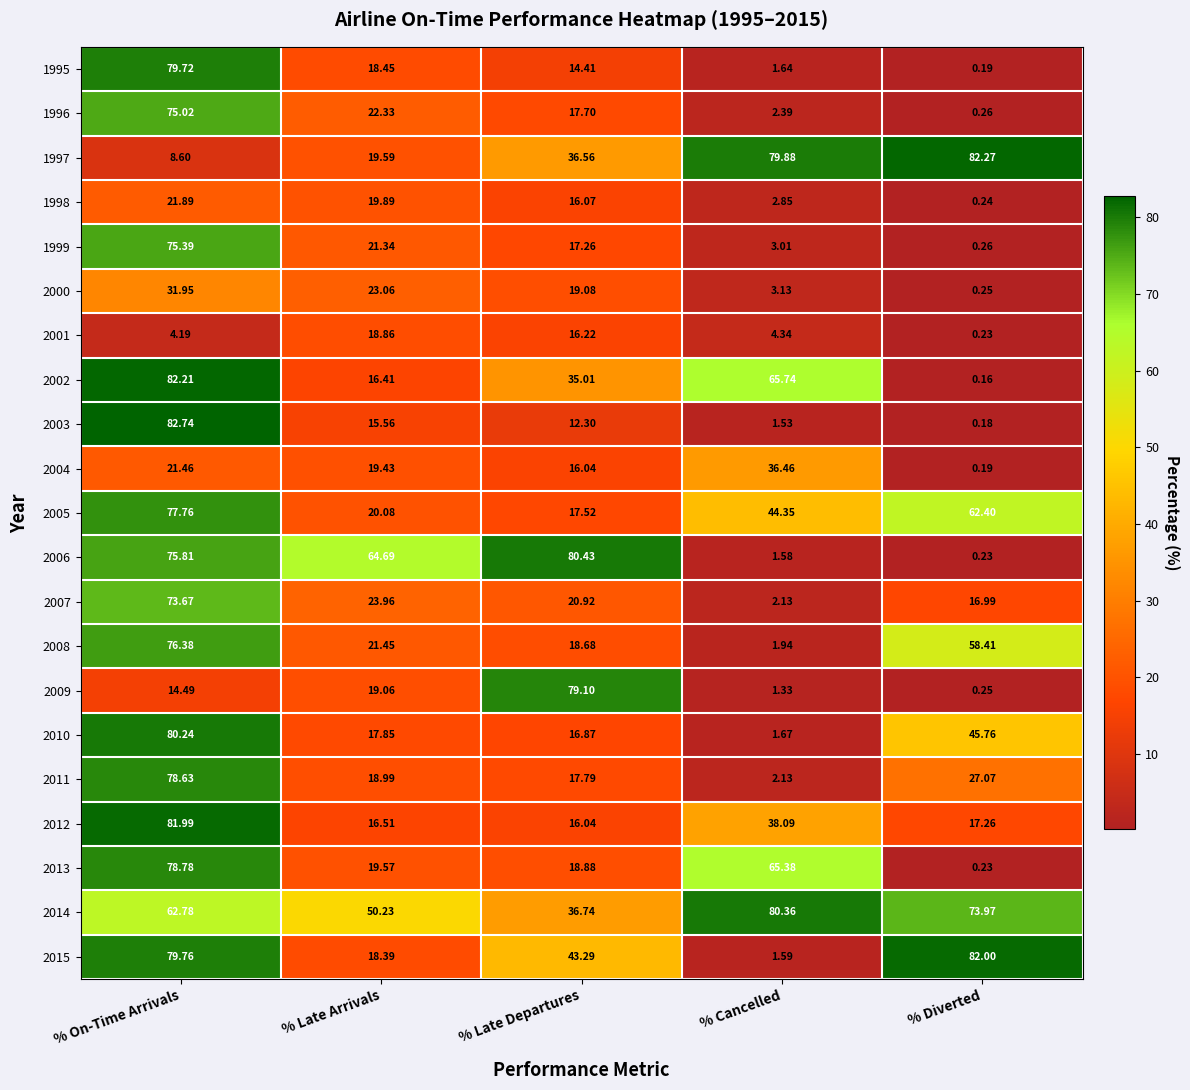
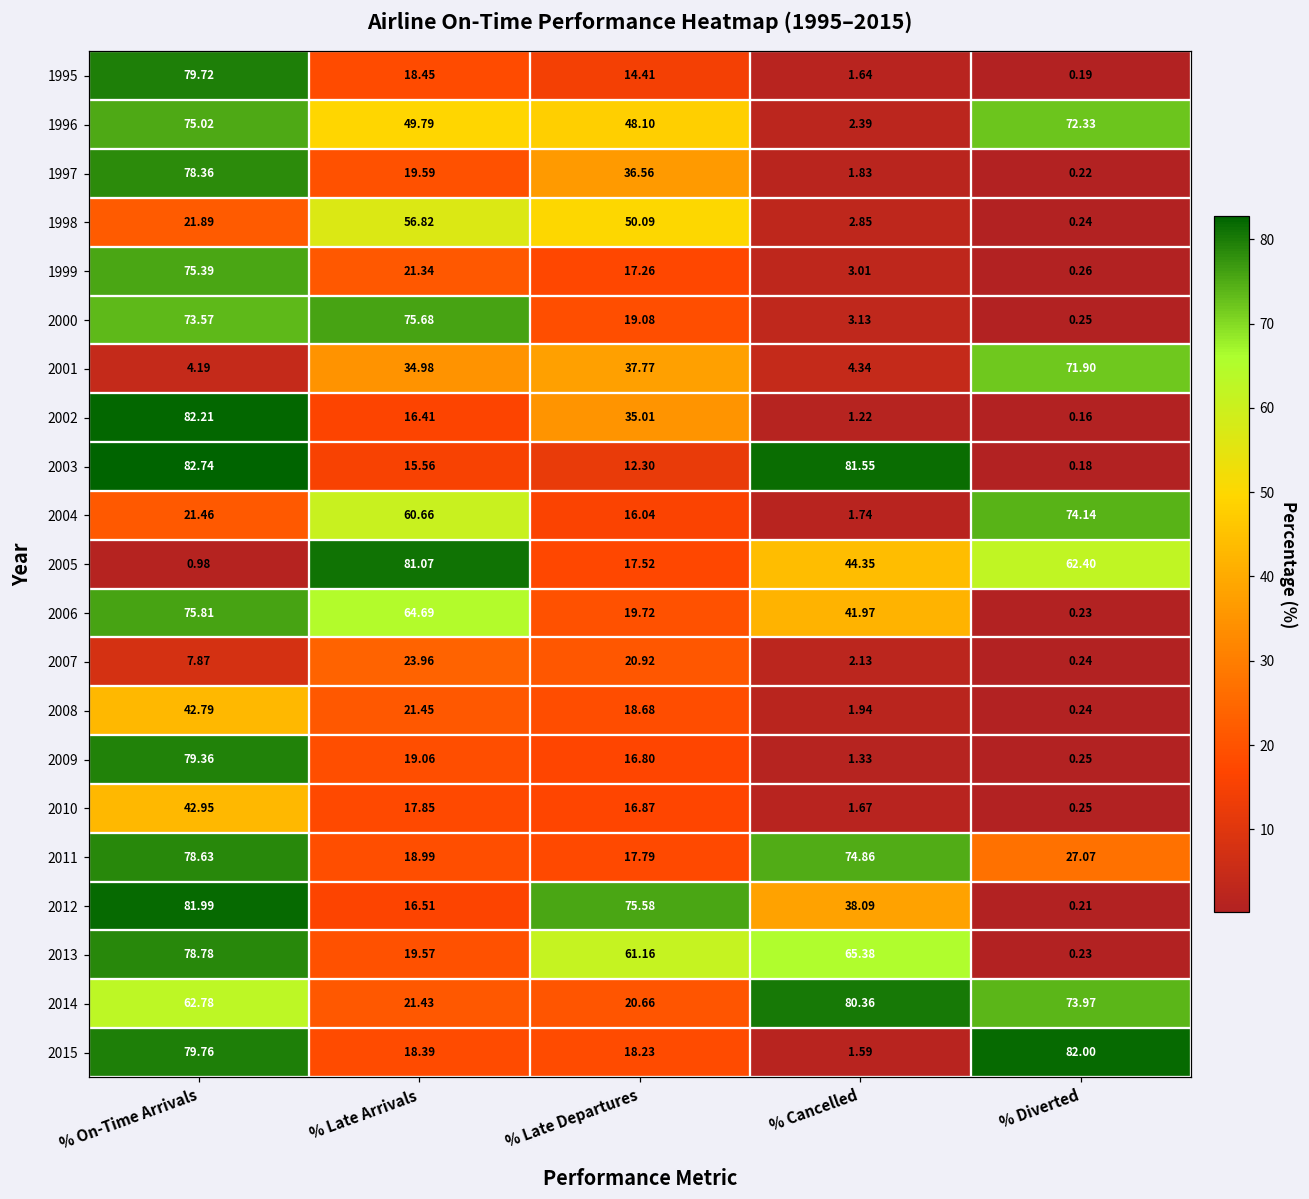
1996, % Late Arrivals: 22.33 -> 49.79
1996, % Late Departures: 17.70 -> 48.10
1996, % Diverted: 0.26 -> 72.33
1997, % On-Time Arrivals: 8.60 -> 78.36
1997, % Cancelled: 79.88 -> 1.83
1997, % Diverted: 82.27 -> 0.22
1998, % Late Arrivals: 19.89 -> 56.82
1998, % Late Departures: 16.07 -> 50.09
2000, % On-Time Arrivals: 31.95 -> 73.57
2000, % Late Arrivals: 23.06 -> 75.68
2001, % Late Arrivals: 18.86 -> 34.98
2001, % Late Departures: 16.22 -> 37.77
2001, % Diverted: 0.23 -> 71.90
2002, % Cancelled: 65.74 -> 1.22
2003, % Cancelled: 1.53 -> 81.55
2004, % Late Arrivals: 19.43 -> 60.66
2004, % Cancelled: 36.46 -> 1.74
2004, % Diverted: 0.19 -> 74.14
2005, % On-Time Arrivals: 77.76 -> 0.98
2005, % Late Arrivals: 20.08 -> 81.07
2006, % Late Departures: 80.43 -> 19.72
2006, % Cancelled: 1.58 -> 41.97
2007, % On-Time Arrivals: 73.67 -> 7.87
2007, % Diverted: 16.99 -> 0.24
2008, % On-Time Arrivals: 76.38 -> 42.79
2008, % Diverted: 58.41 -> 0.24
2009, % On-Time Arrivals: 14.49 -> 79.36
2009, % Late Departures: 79.10 -> 16.80
2010, % On-Time Arrivals: 80.24 -> 42.95
2010, % Diverted: 45.76 -> 0.25
2011, % Cancelled: 2.13 -> 74.86
2012, % Late Departures: 16.04 -> 75.58
2012, % Diverted: 17.26 -> 0.21
2013, % Late Departures: 18.88 -> 61.16
2014, % Late Arrivals: 50.23 -> 21.43
2014, % Late Departures: 36.74 -> 20.66
2015, % Late Departures: 43.29 -> 18.23
